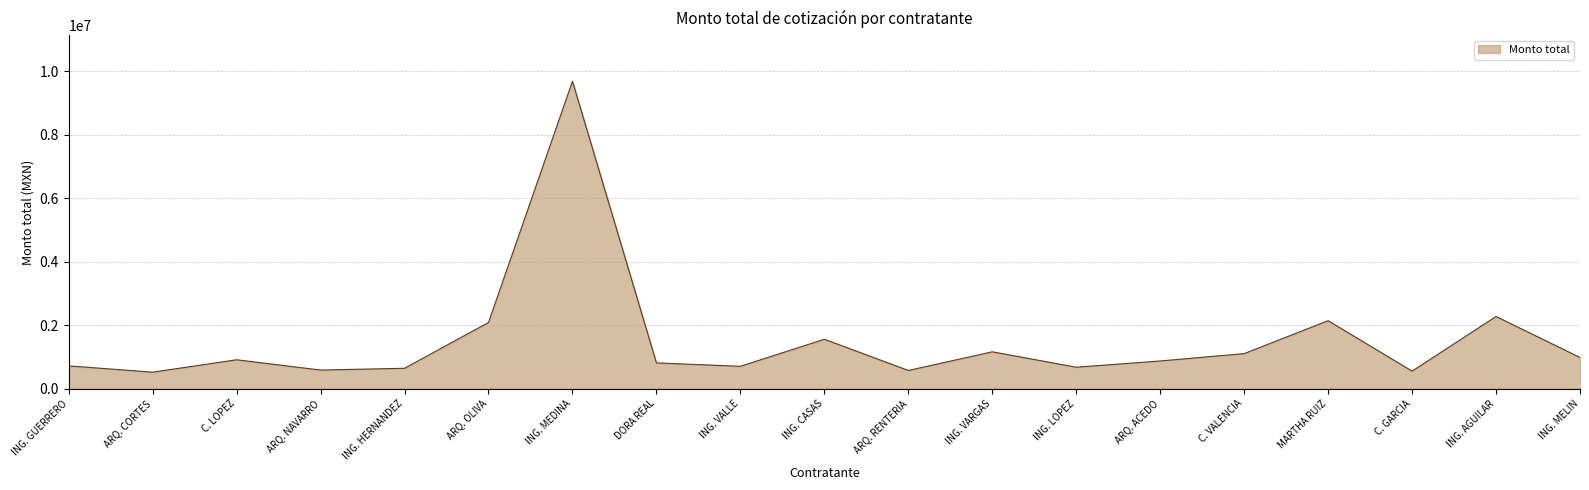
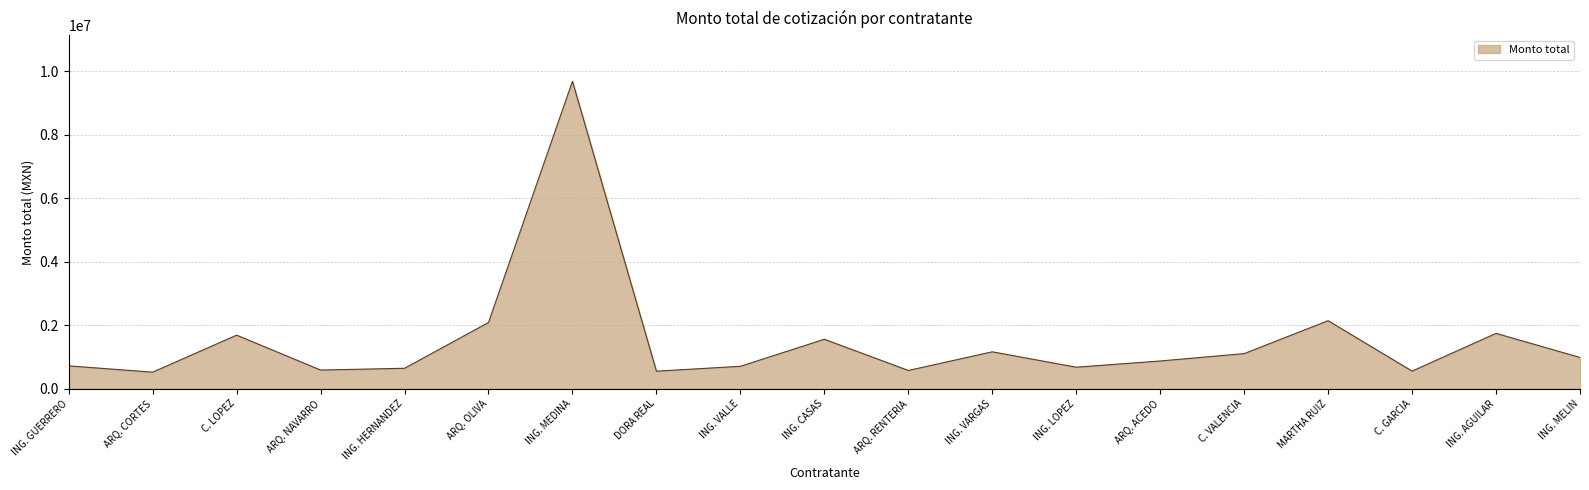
C. LOPEZ: 900000 -> 1700000
DORA REAL: 800000 -> 500000
ING. AGUILAR: 2300000 -> 1700000
